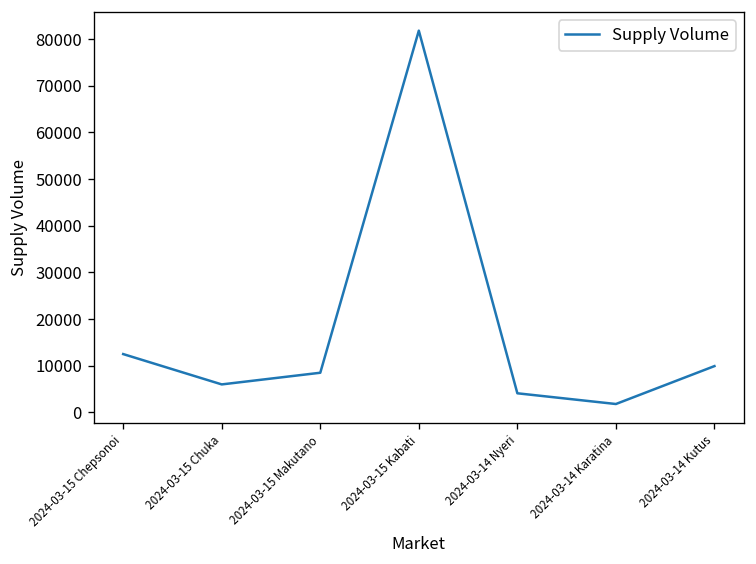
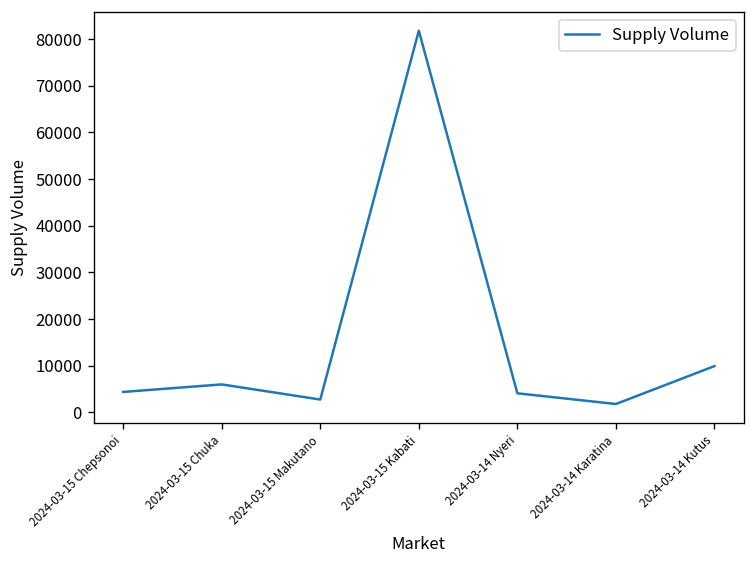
2024-03-15 Chepsonoi: 13000 -> 4000
2024-03-15 Makutano: 9000 -> 3000
